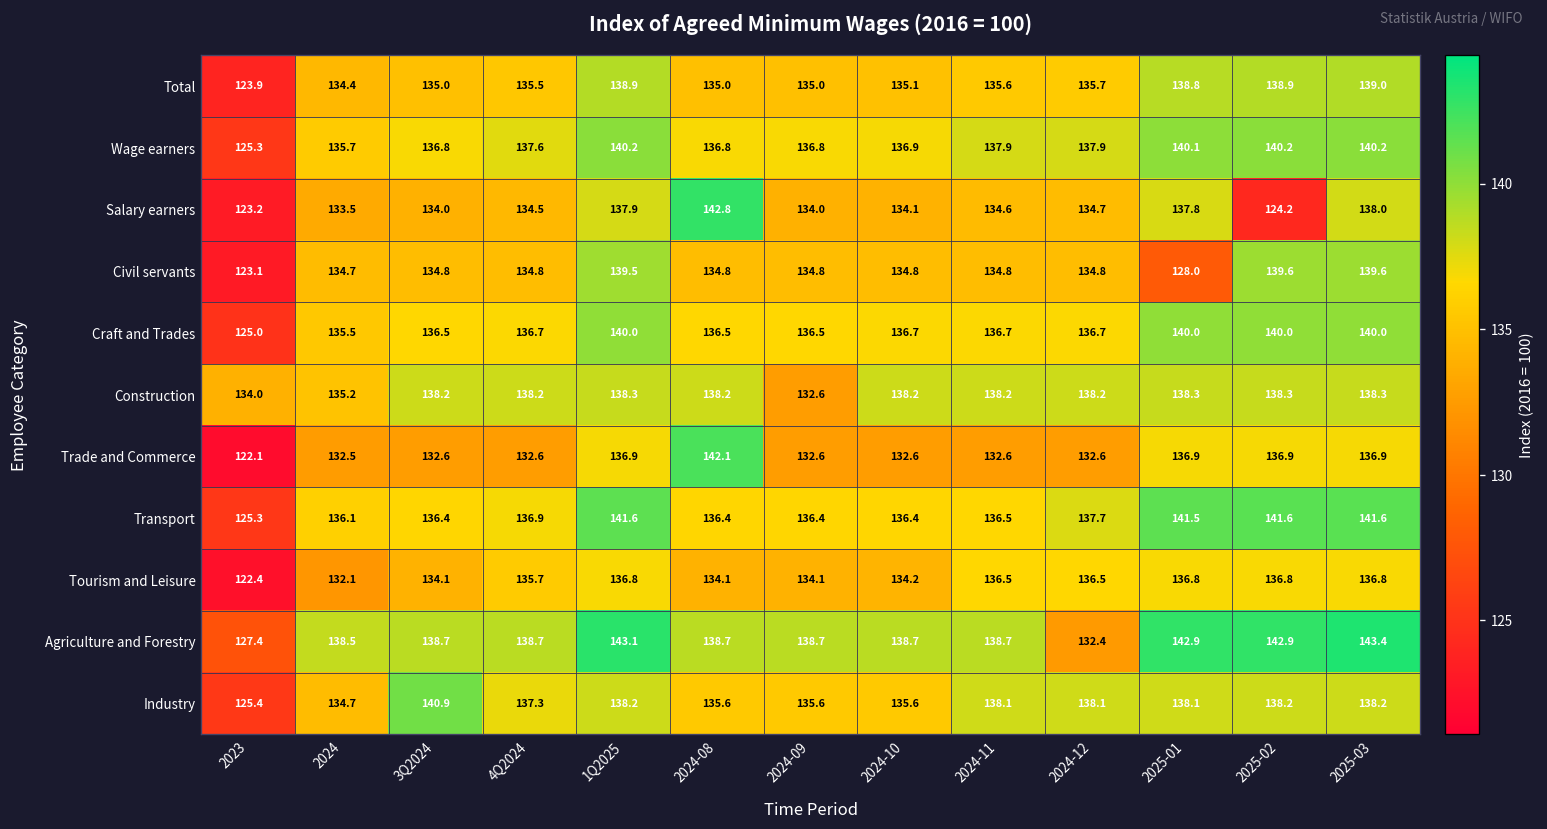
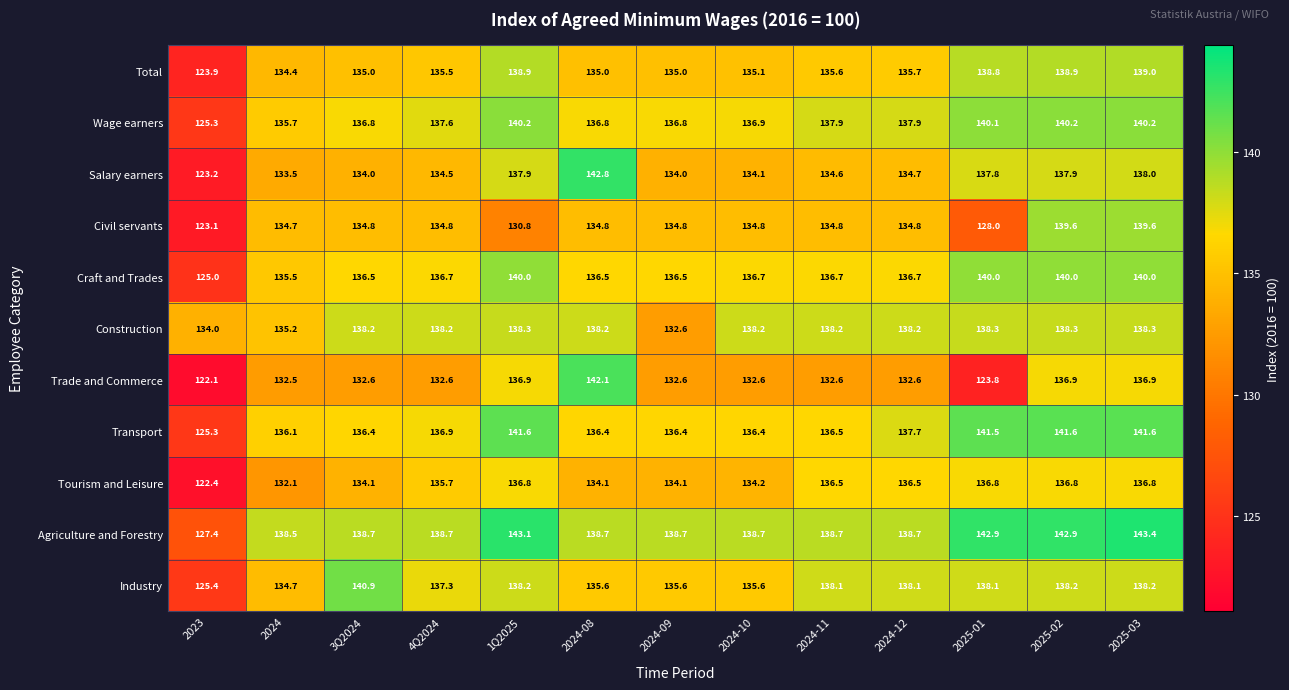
Salary earners, 2025-02: 124.2 -> 137.9
Civil servants, 1Q2025: 139.5 -> 130.8
Trade and Commerce, 2025-01: 136.9 -> 123.8
Agriculture and Forestry, 2024-12: 132.4 -> 138.7
